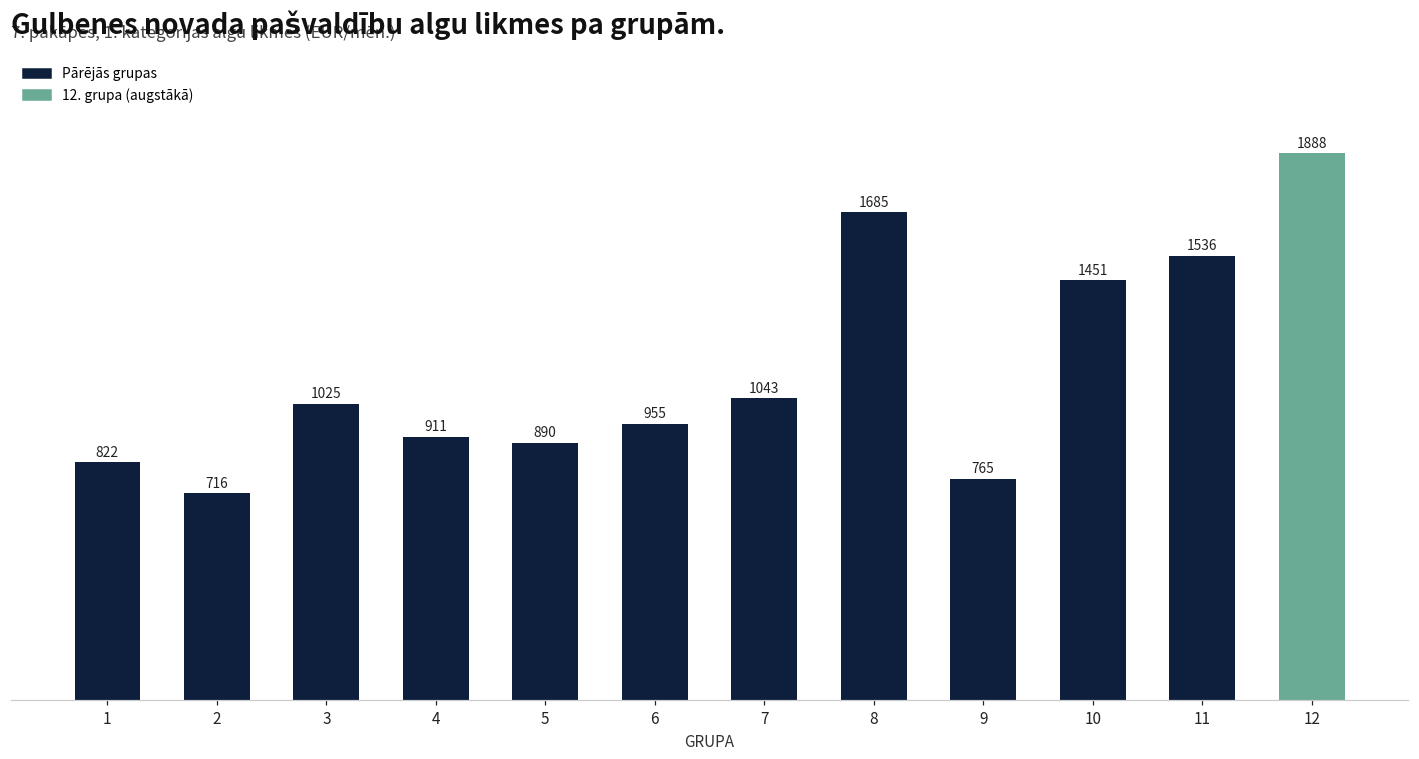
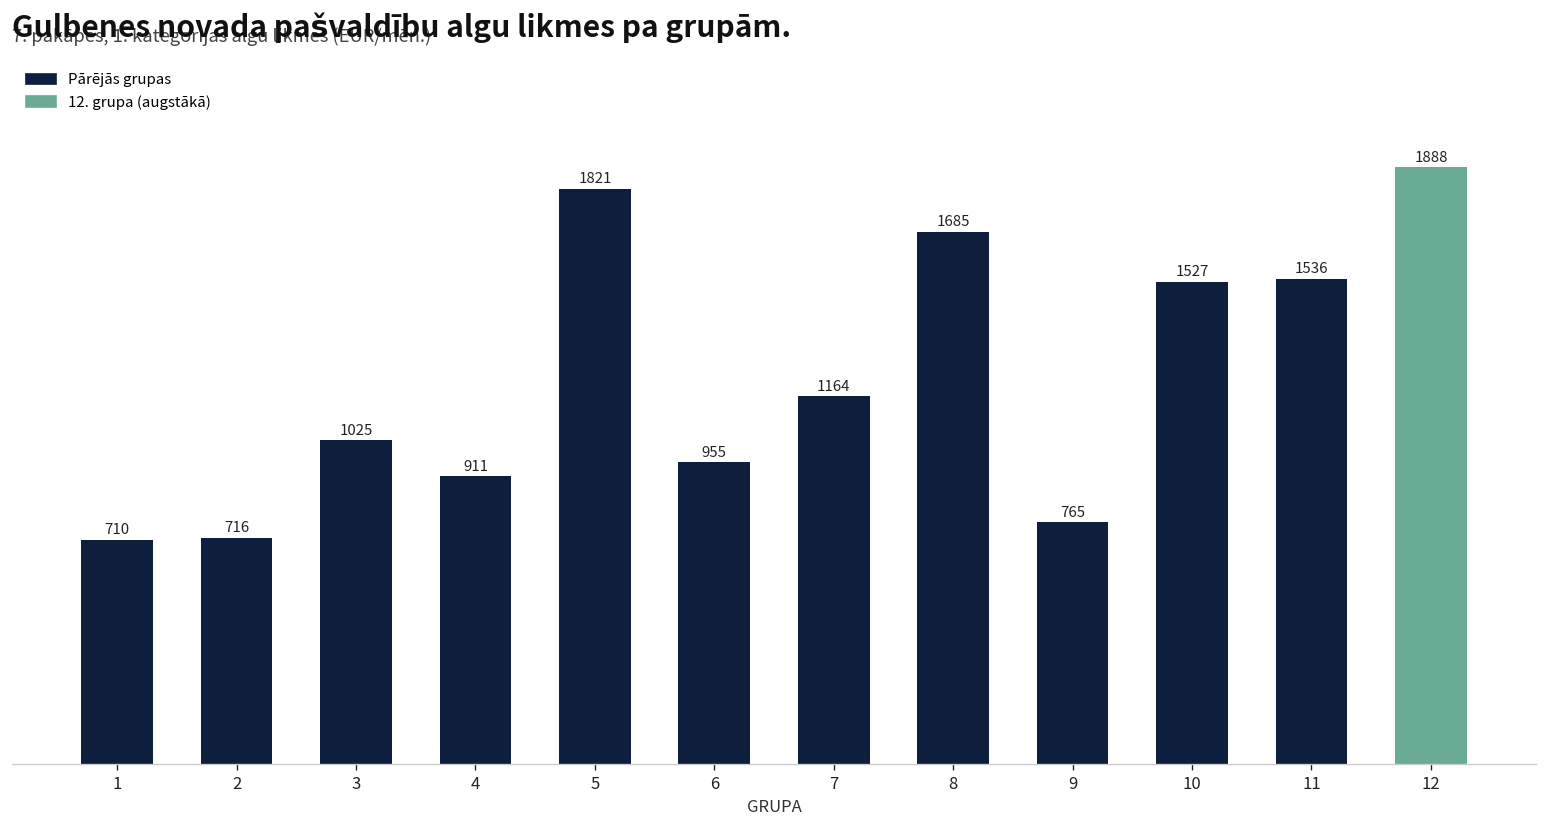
1: 822 -> 710
5: 890 -> 1821
7: 1043 -> 1164
10: 1451 -> 1527
